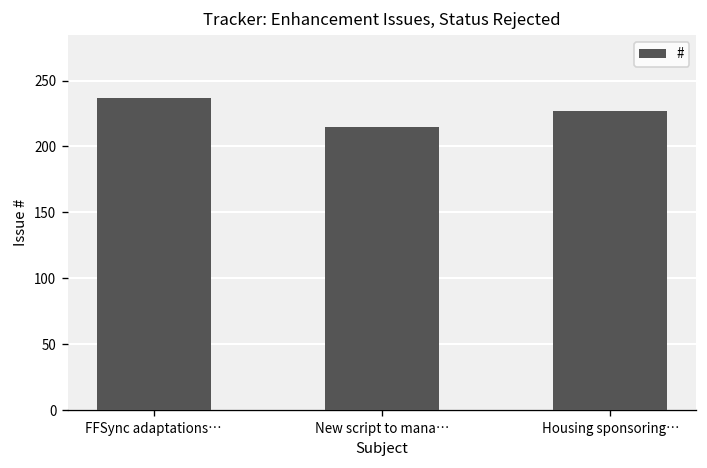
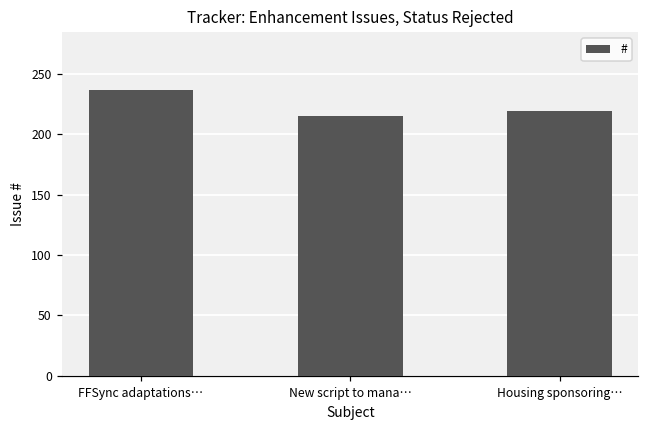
Housing sponsoring…: 227 -> 219
